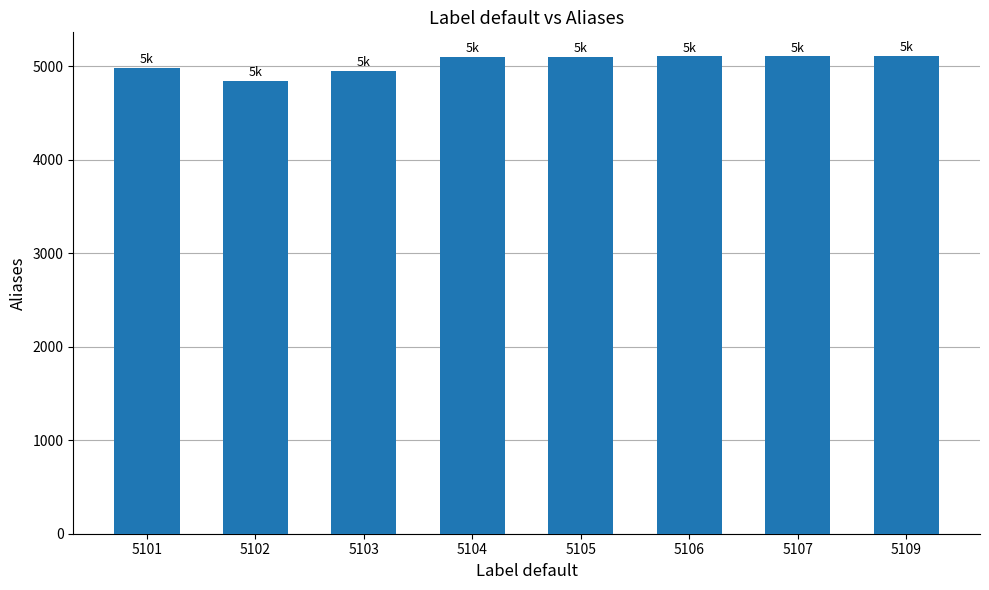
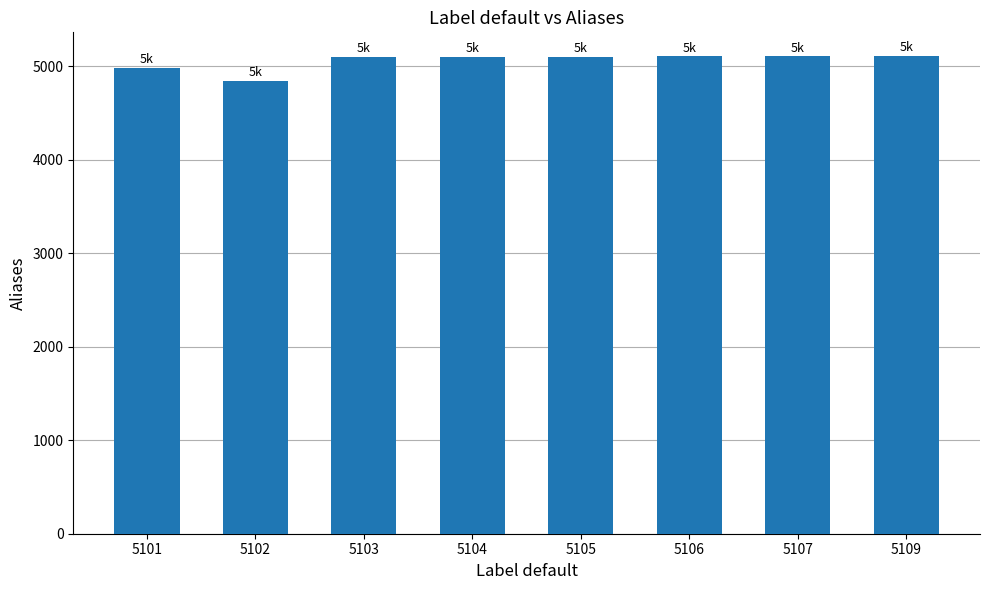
5103: 4900 -> 5100
